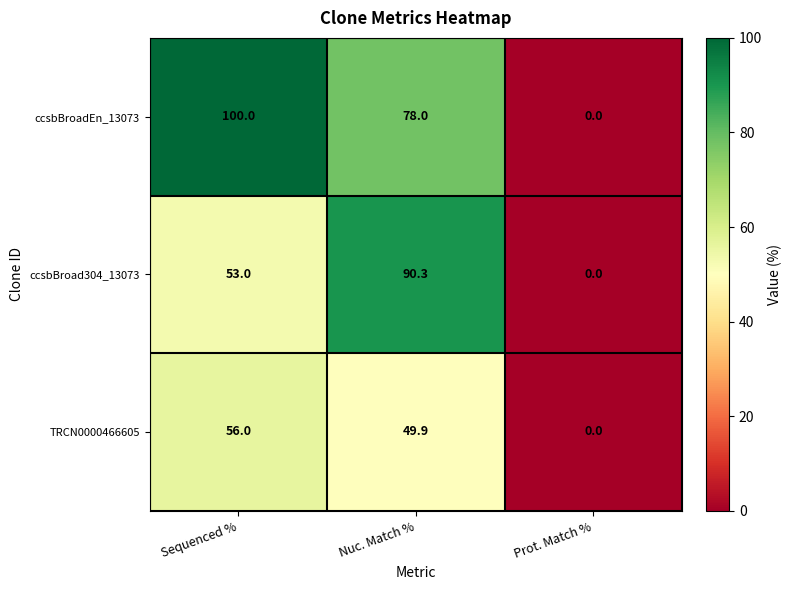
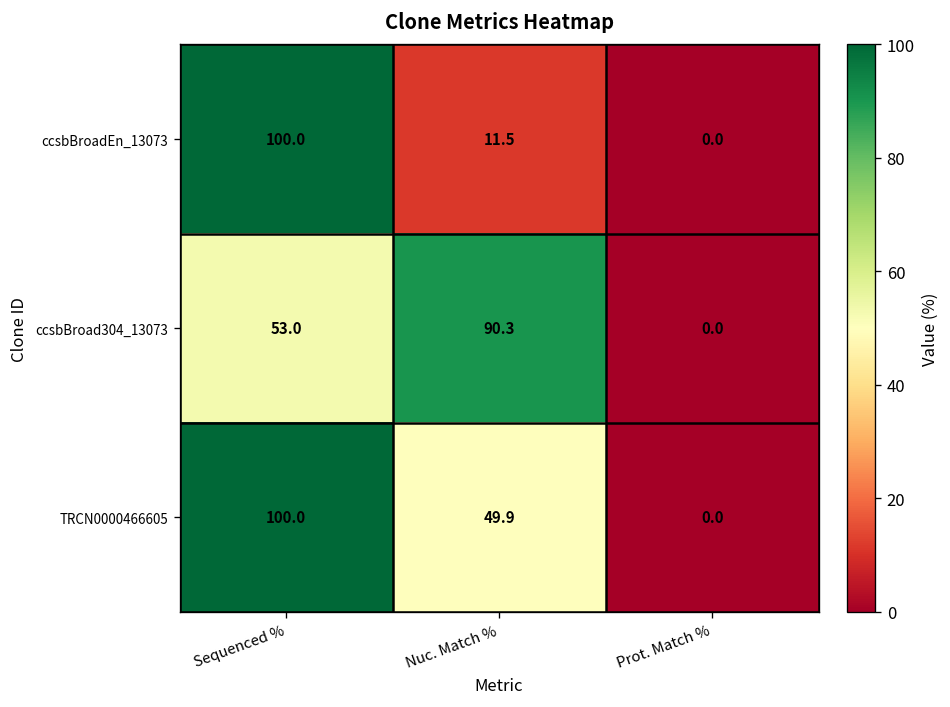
ccsbBroadEn_13073, Nuc. Match %: 78.0 -> 11.5
TRCN0000466605, Sequenced %: 56.0 -> 100.0
